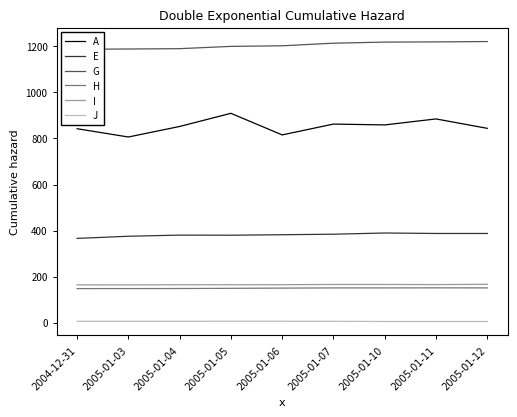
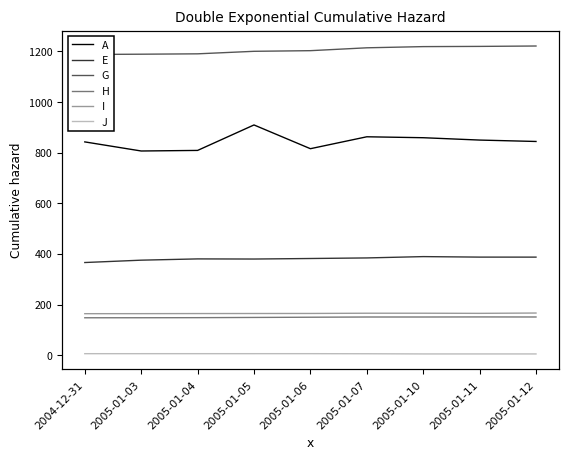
A, 2005-01-04: 850 -> 810
A, 2005-01-11: 880 -> 850
